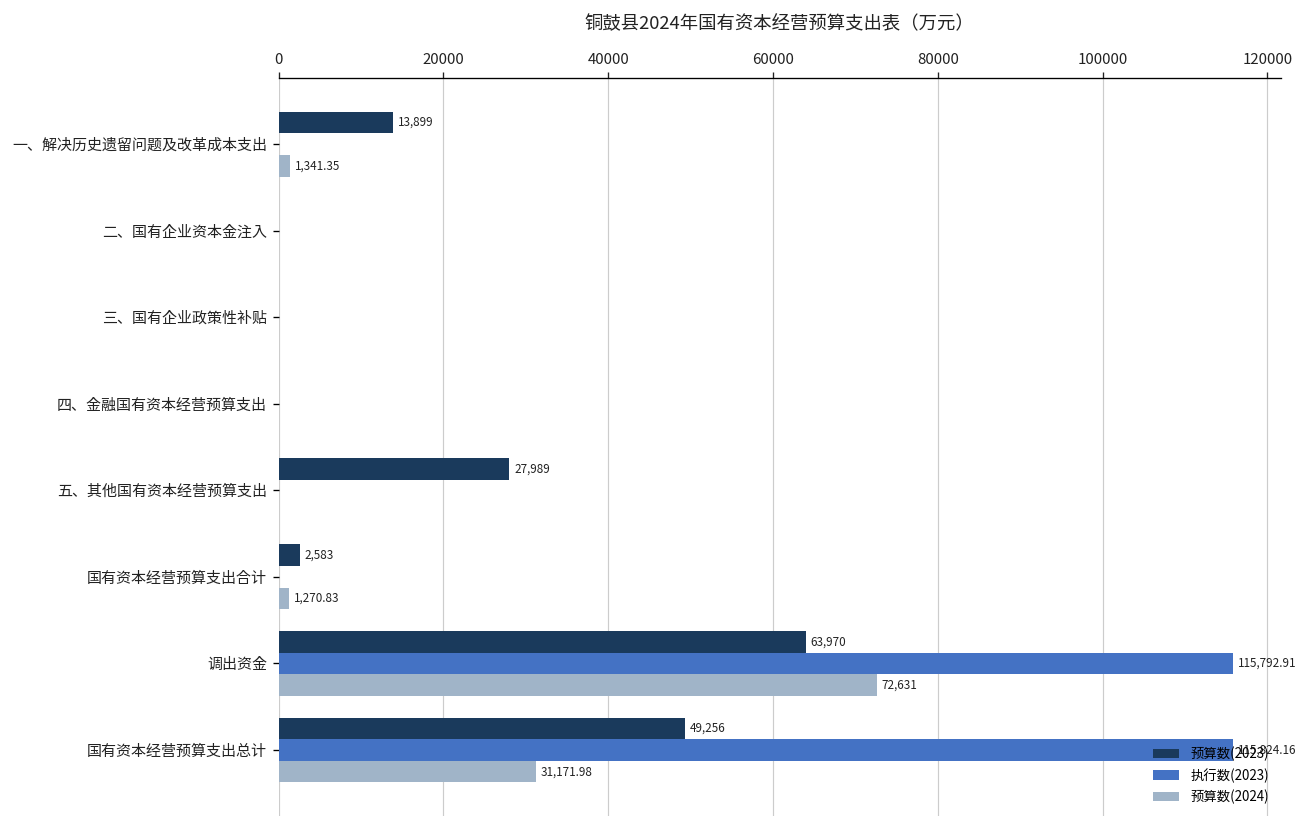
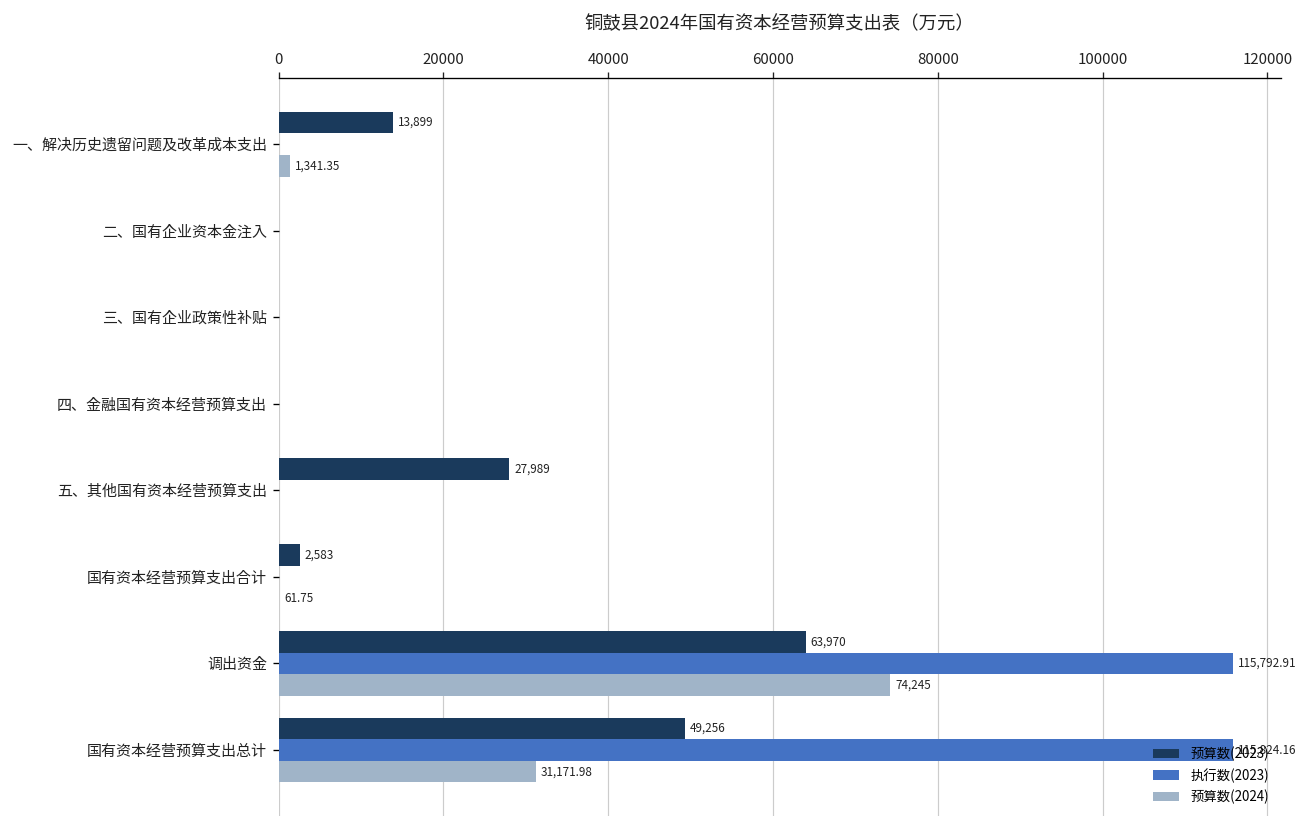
预算数(2024), 国有资本经营预算支出合计: 1,270.83 -> 61.75
预算数(2024), 调出资金: 72,631 -> 74,245
